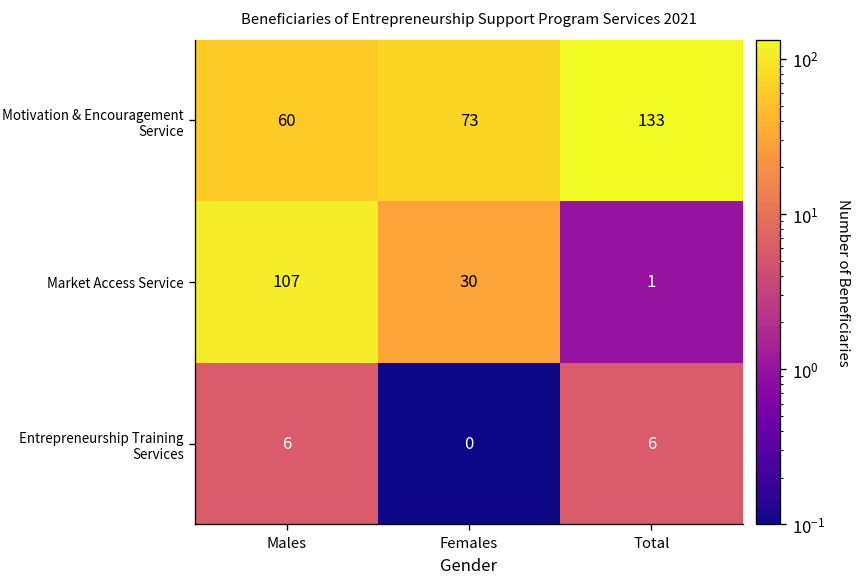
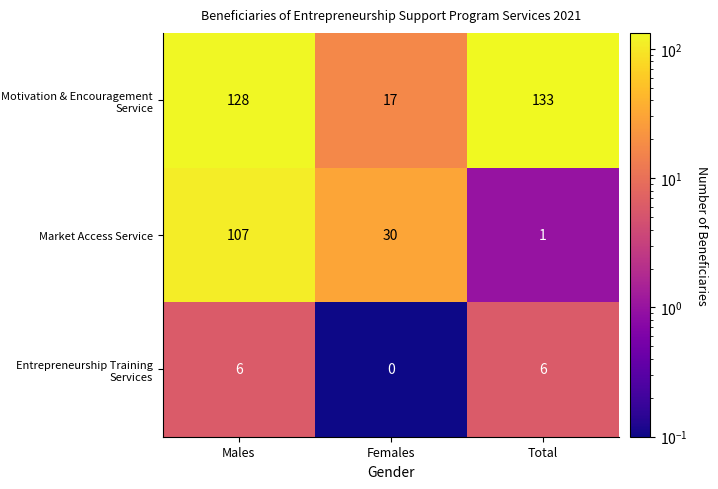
Motivation & Encouragement Service, Males: 60 -> 128
Motivation & Encouragement Service, Females: 73 -> 17
